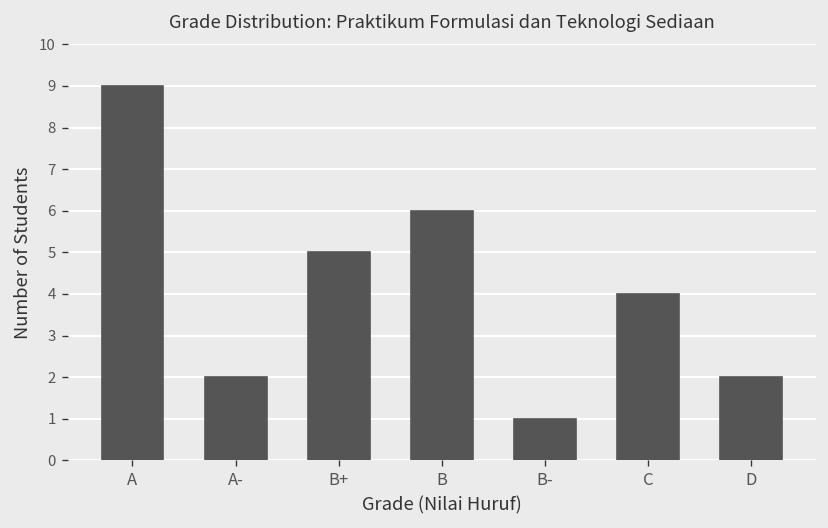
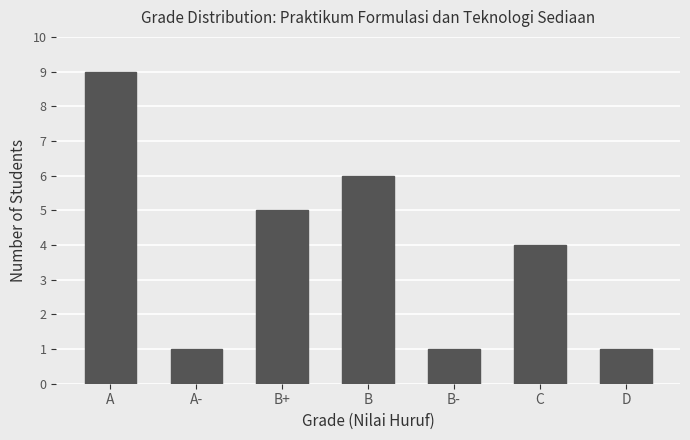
A-: 2 -> 1
D: 2 -> 1
